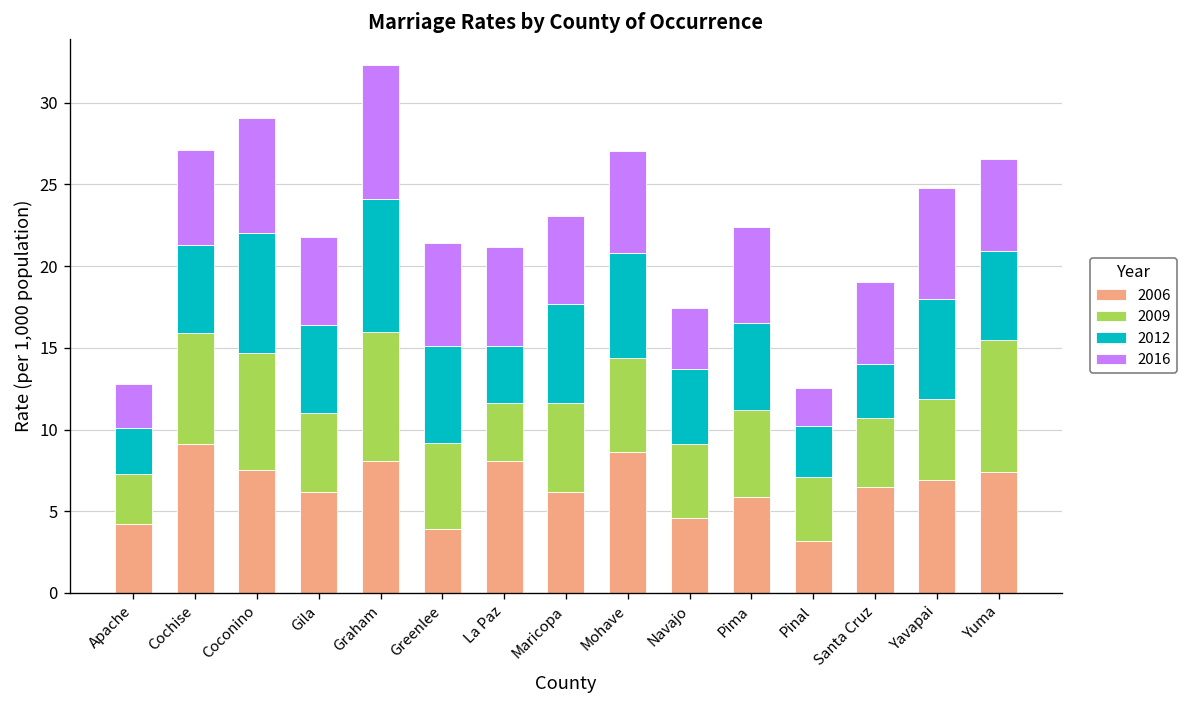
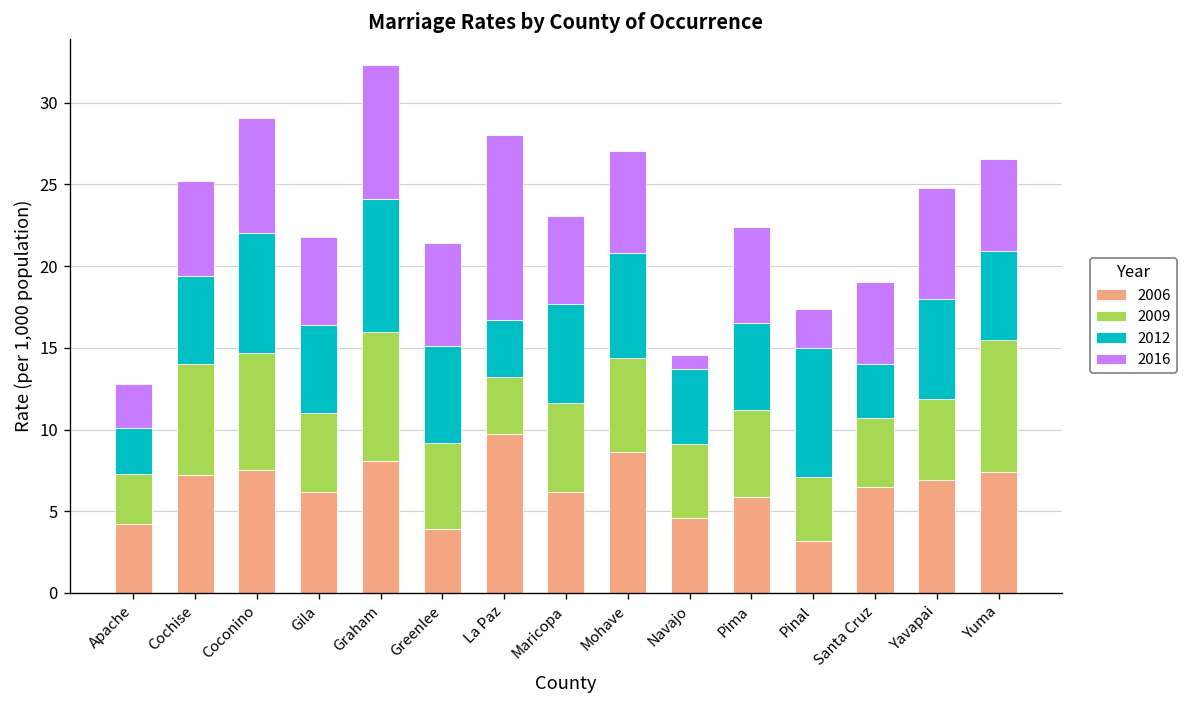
2006, Cochise: 9.1 -> 7.2
2006, La Paz: 8.1 -> 9.7
2016, La Paz: 6.1 -> 11.3
2016, Navajo: 3.7 -> 0.9
2012, Pinal: 3.1 -> 7.9
